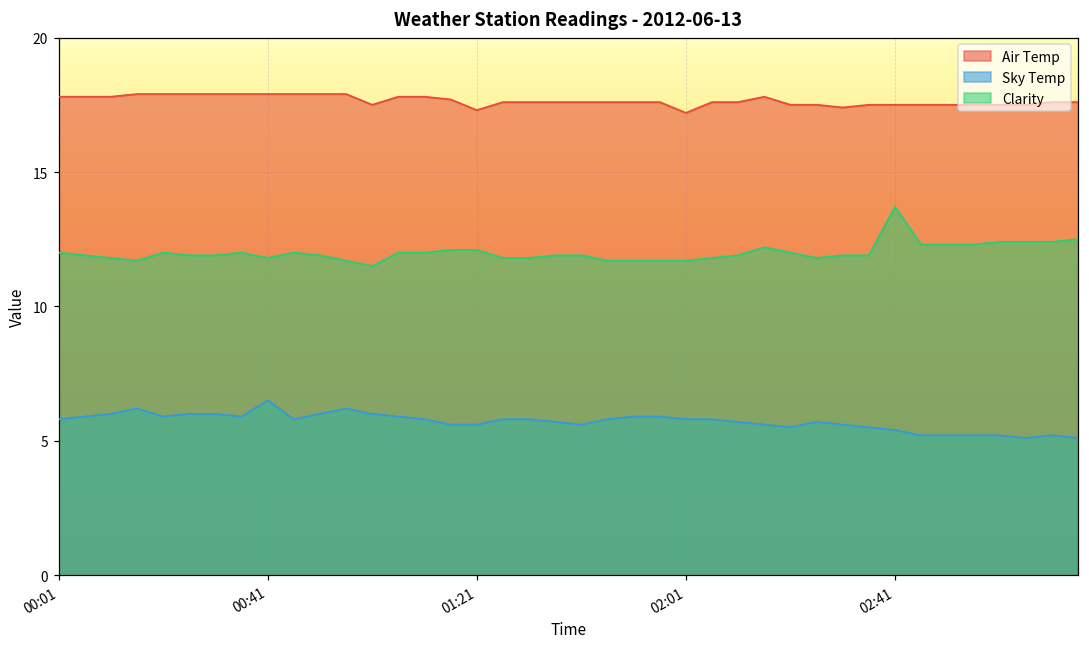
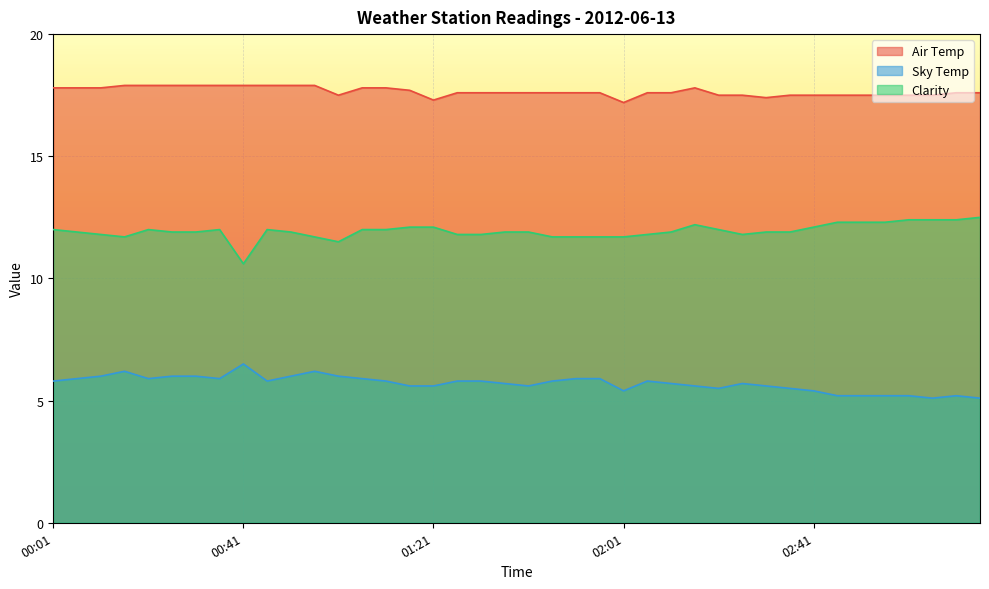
Clarity, 00:41: 11.8 -> 10.6
Sky Temp, 02:01: 5.8 -> 5.4
Clarity, 02:41: 13.7 -> 12.1
